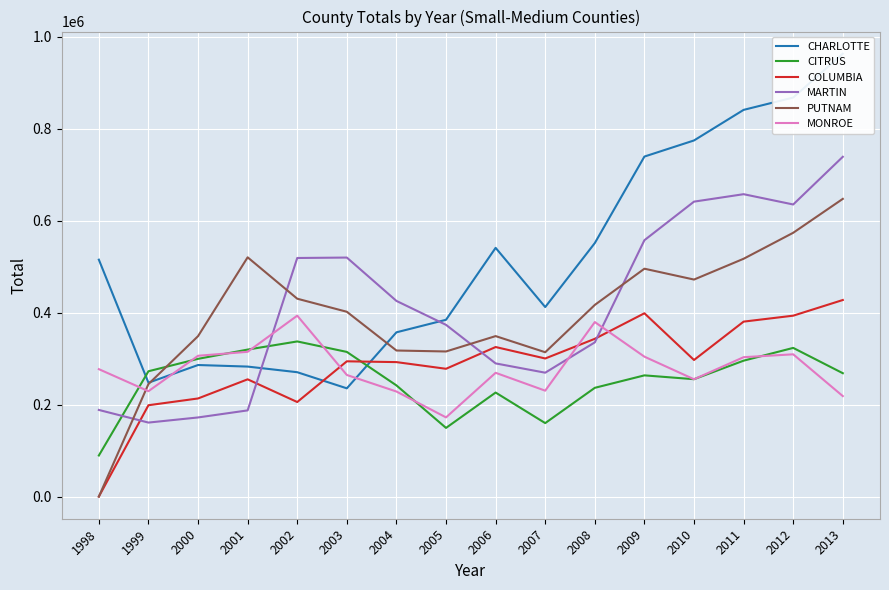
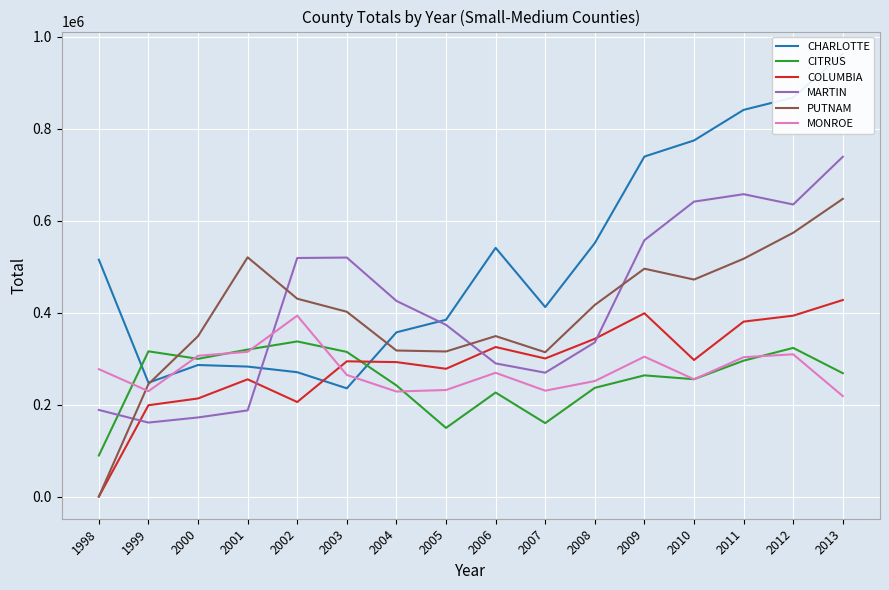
CITRUS, 1999: 270000 -> 320000
MONROE, 2005: 170000 -> 230000
MONROE, 2008: 380000 -> 250000
